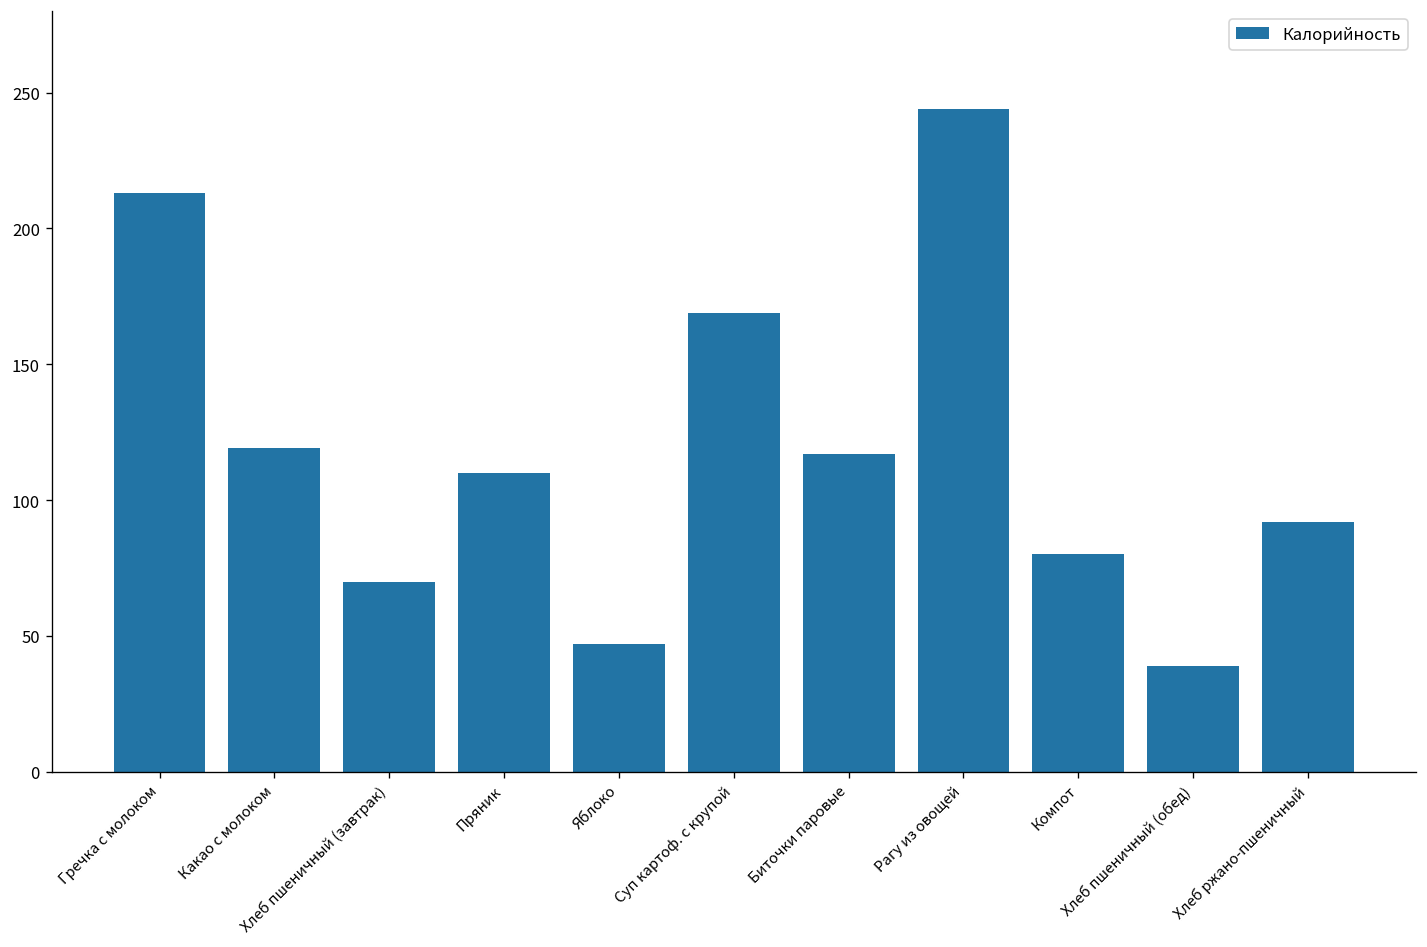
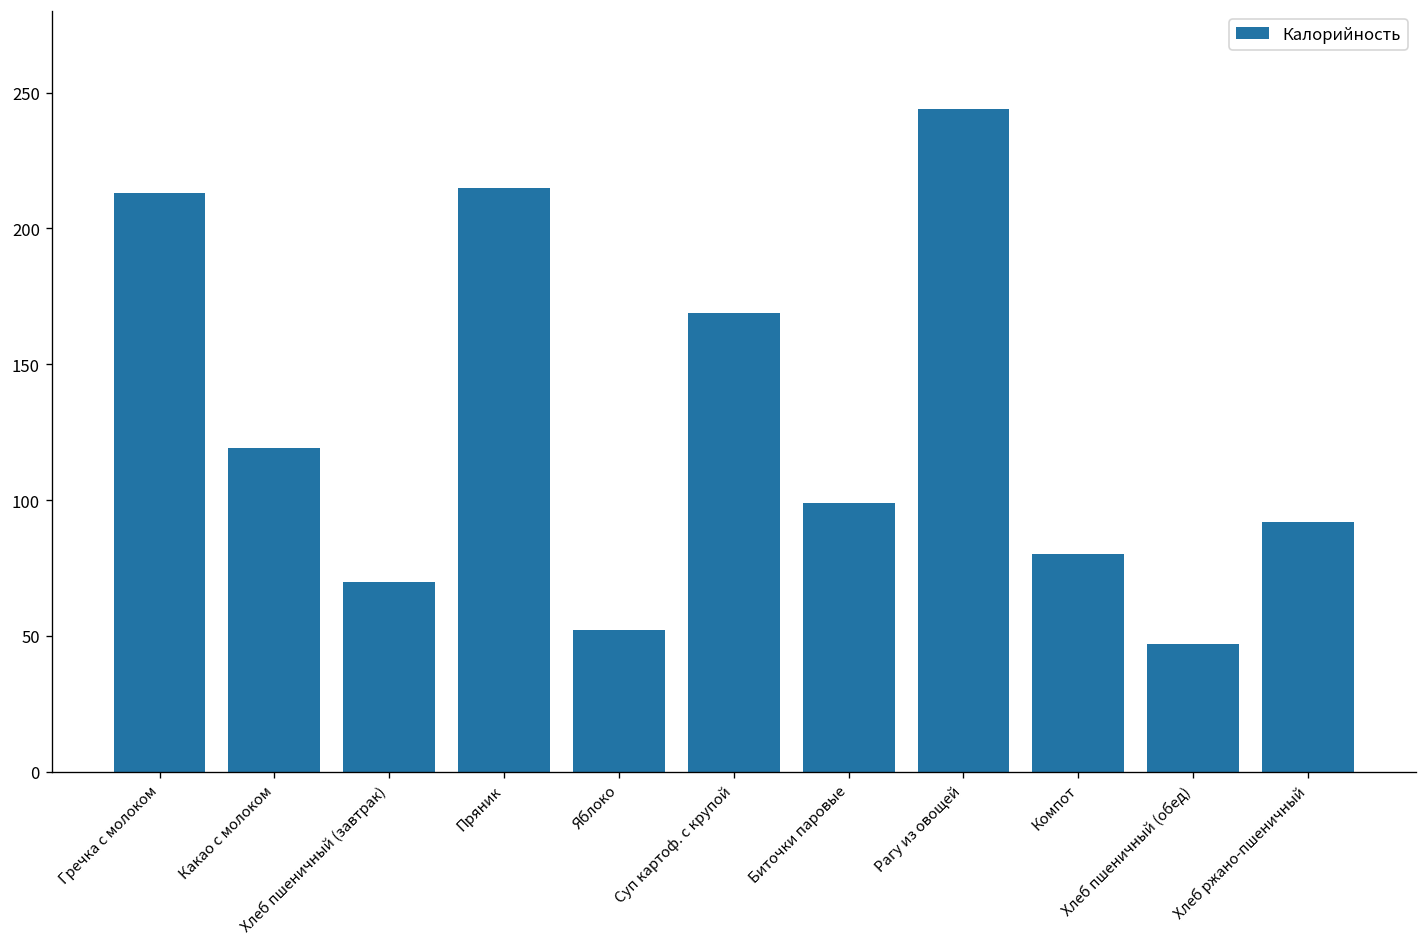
Пряник: 110 -> 215
Яблоко: 47 -> 52
Биточки паровые: 117 -> 99
Хлеб пшеничный (обед): 39 -> 47
